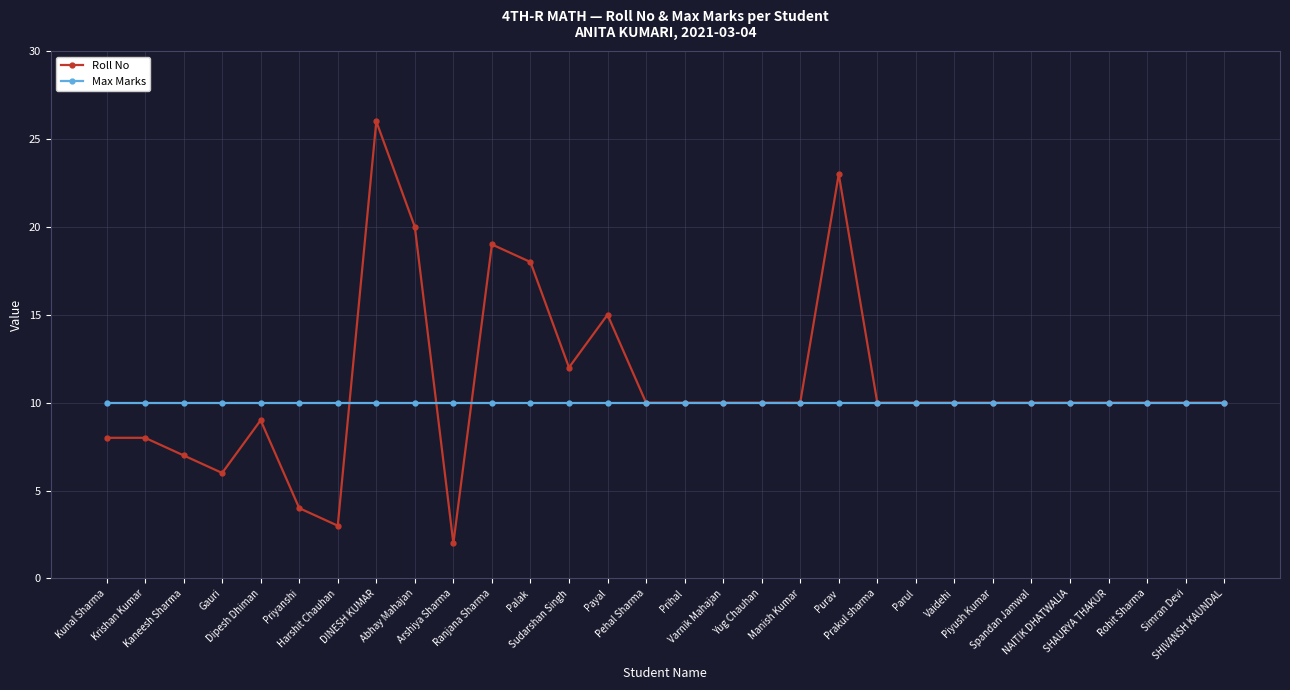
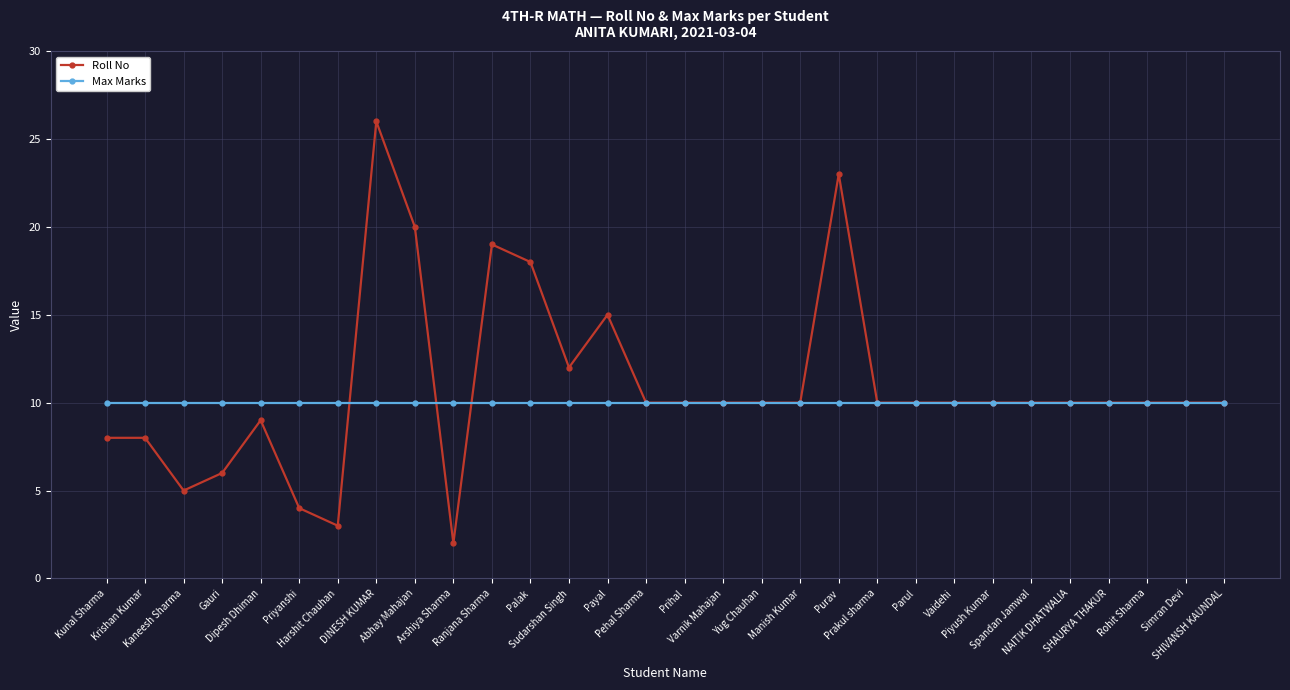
Roll No, Kaneesh Sharma: 7 -> 5
